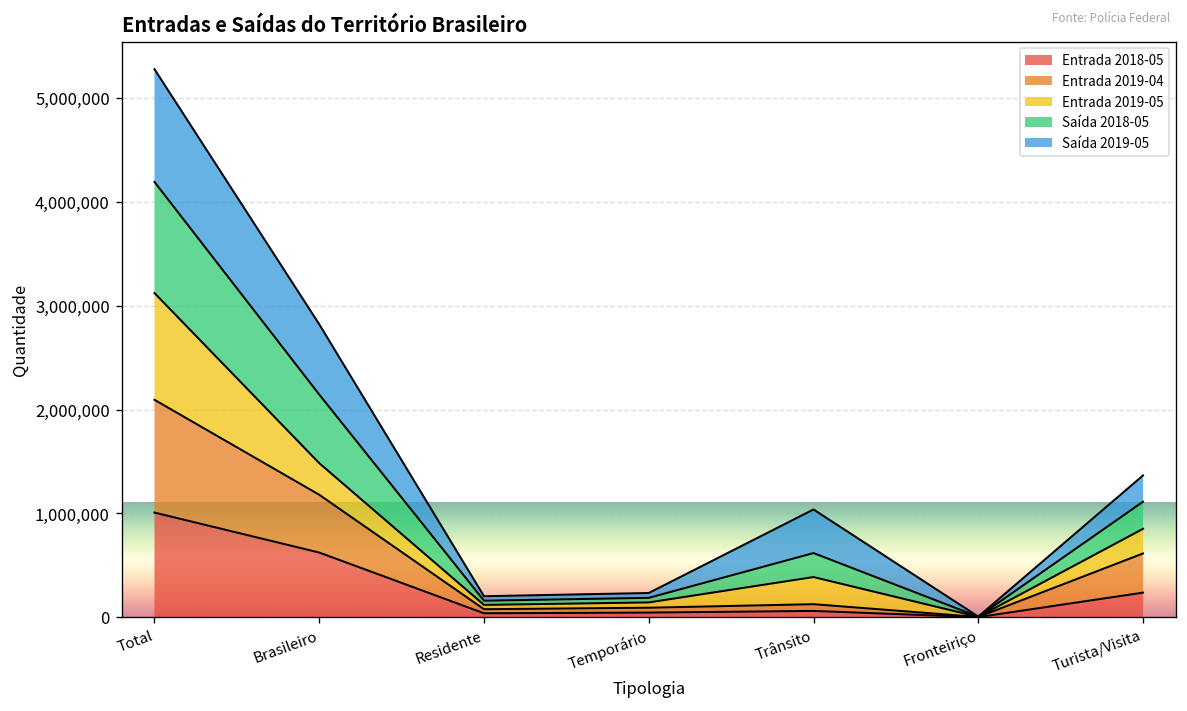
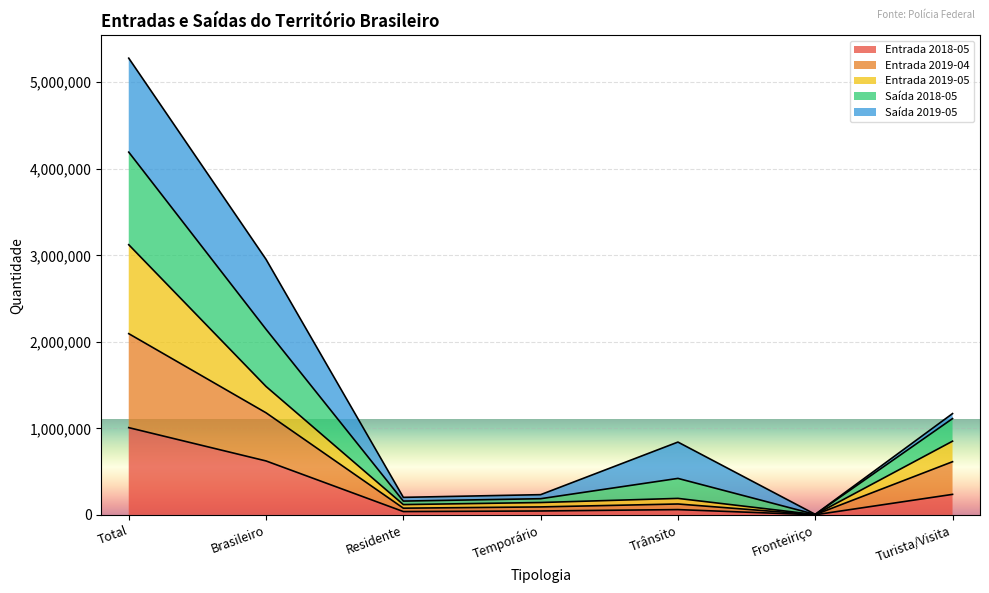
Saída 2019-05, Brasileiro: 700,000 -> 800,000
Entrada 2019-05, Trânsito: 300,000 -> 100,000
Saída 2019-05, Turista/Visita: 300,000 -> 100,000
